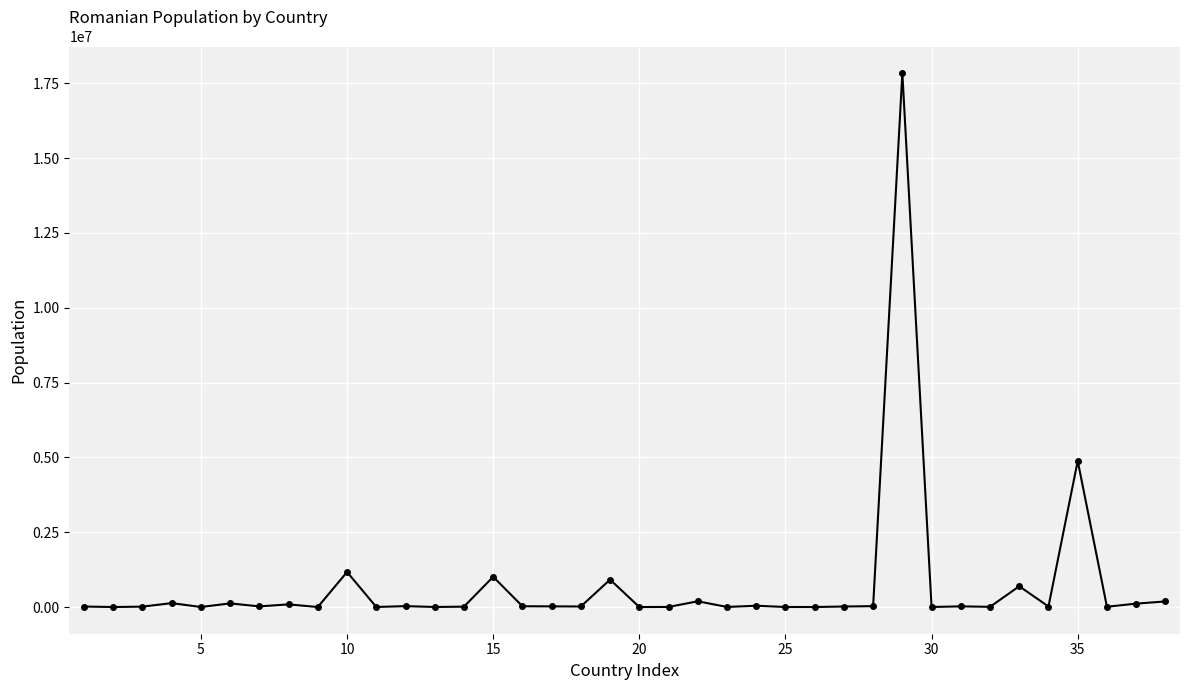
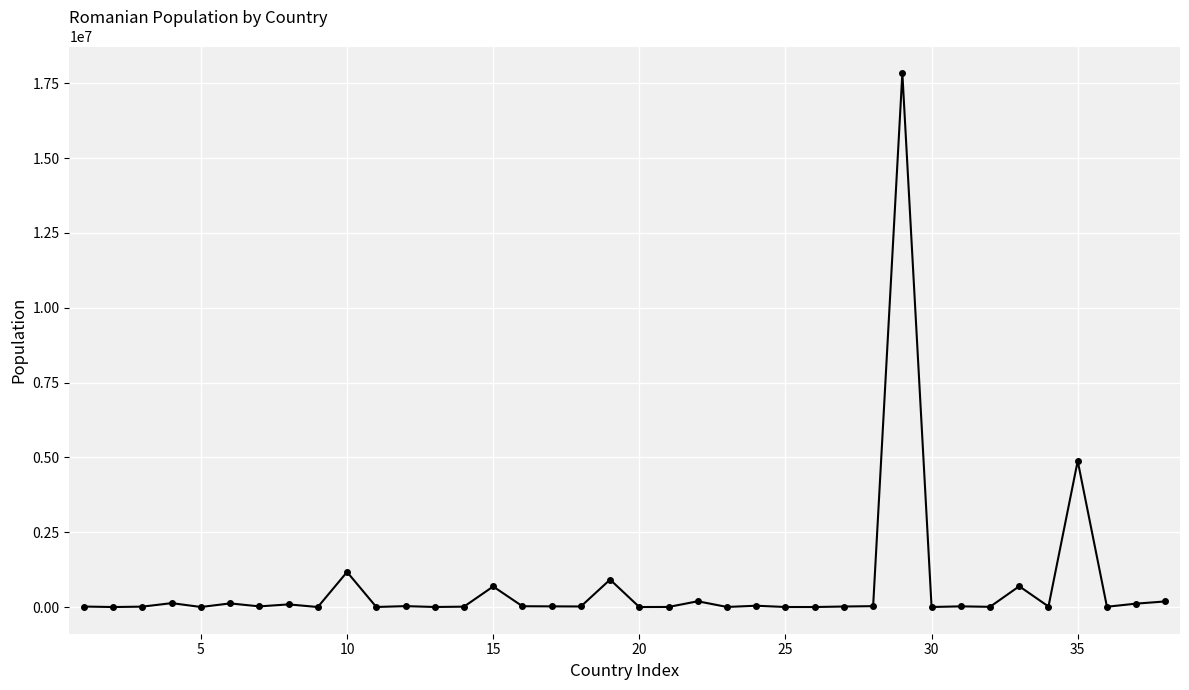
15: 1000000 -> 700000
